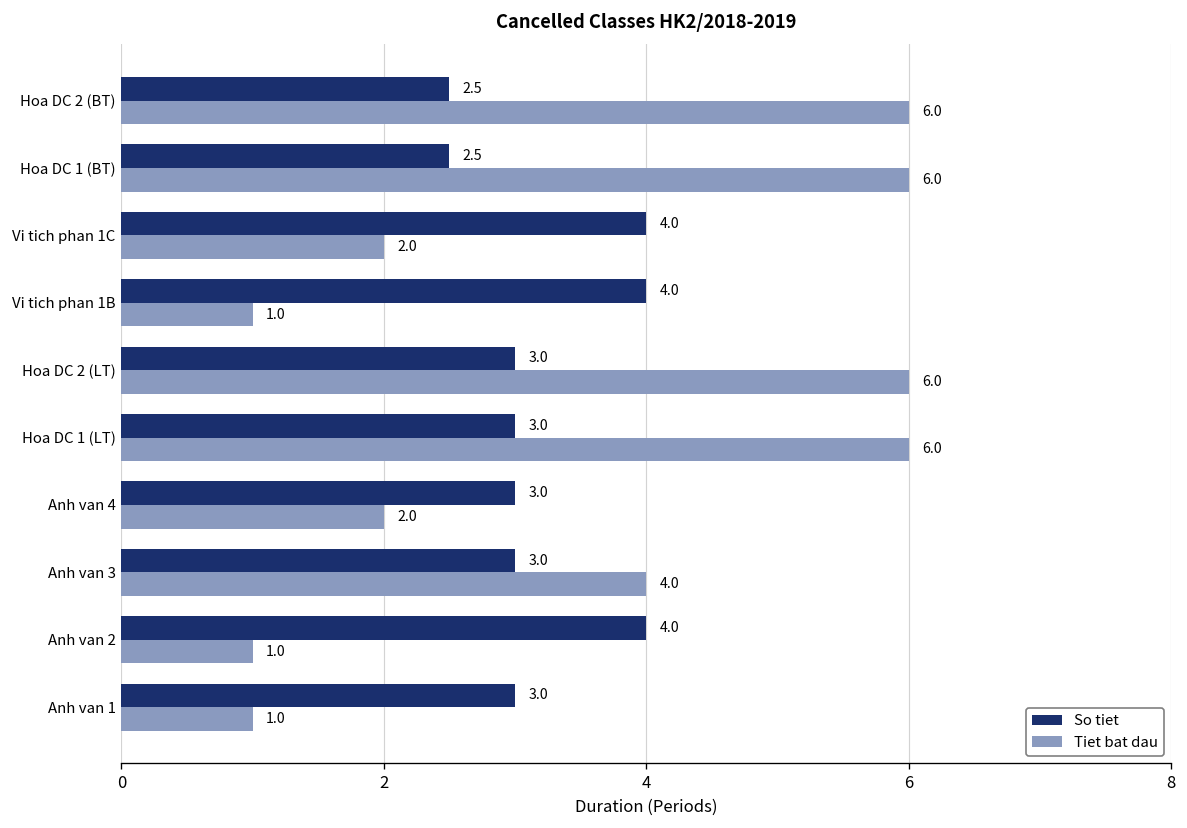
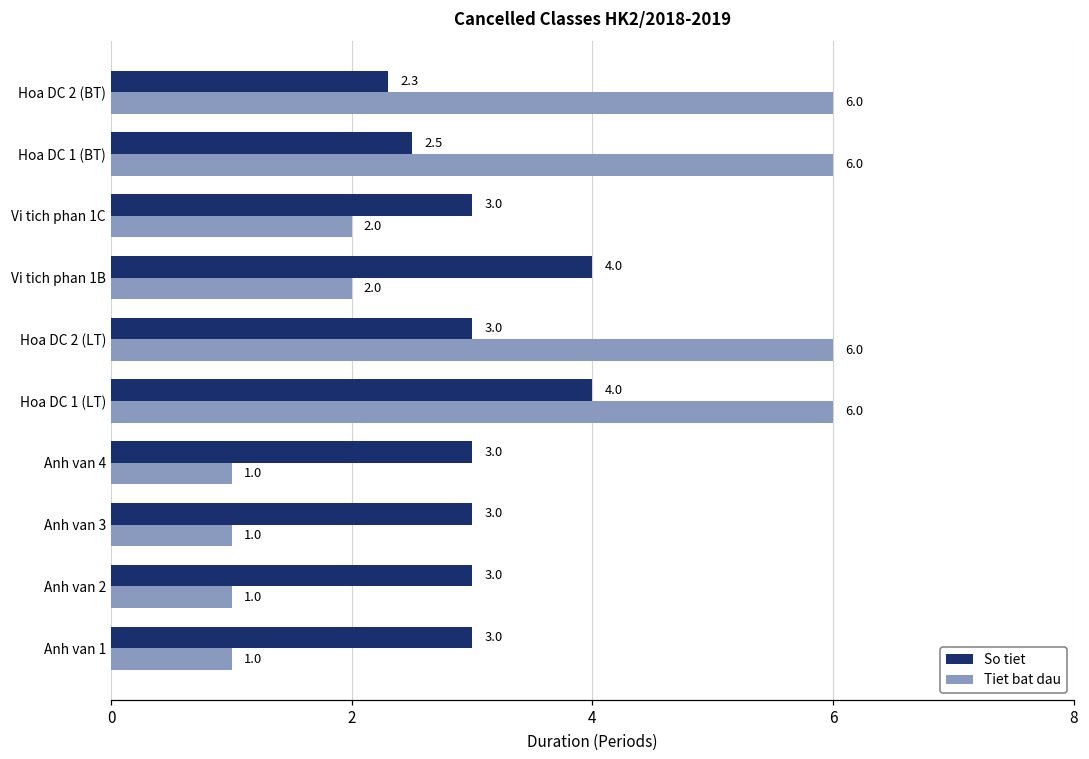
So tiet, Hoa DC 2 (BT): 2.5 -> 2.3
So tiet, Vi tich phan 1C: 4.0 -> 3.0
Tiet bat dau, Vi tich phan 1B: 1.0 -> 2.0
So tiet, Hoa DC 1 (LT): 3.0 -> 4.0
Tiet bat dau, Anh van 4: 2.0 -> 1.0
Tiet bat dau, Anh van 3: 4.0 -> 1.0
So tiet, Anh van 2: 4.0 -> 3.0
